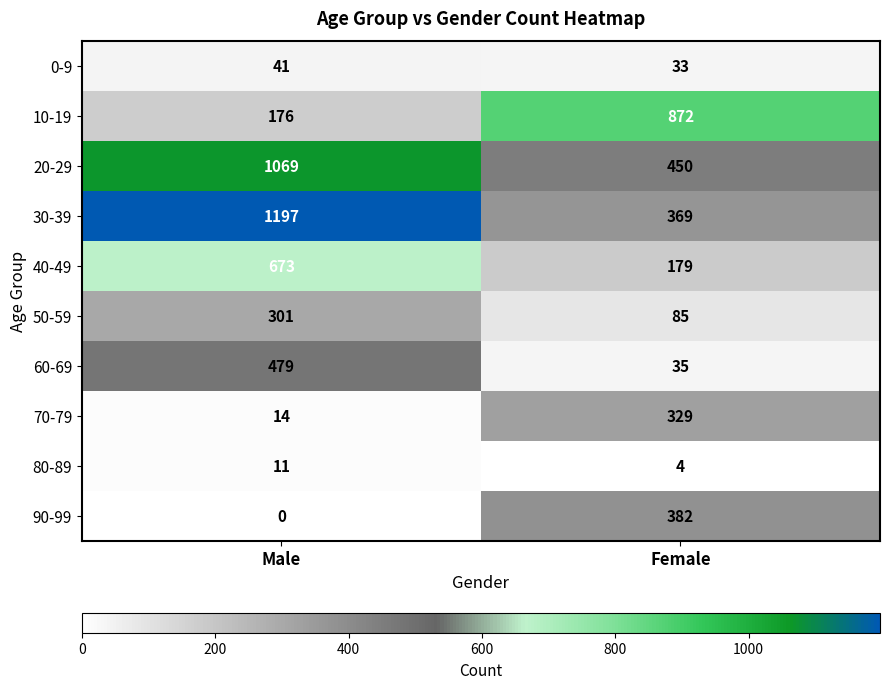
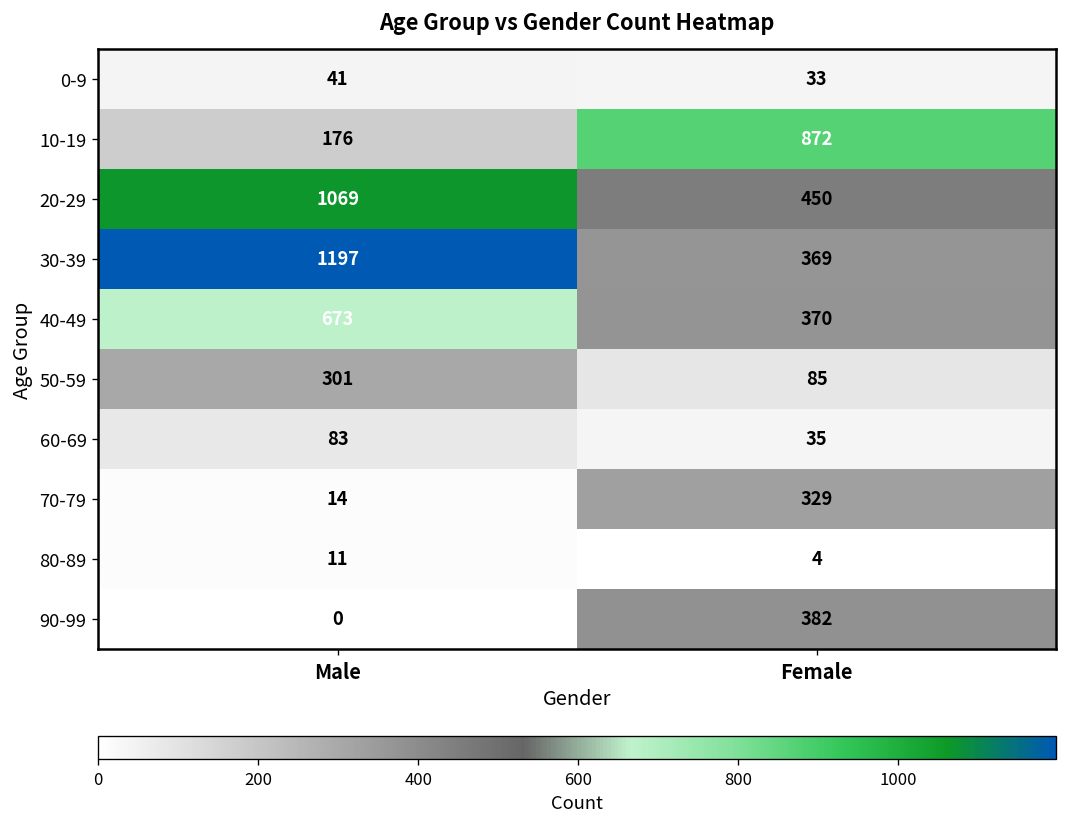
40-49, Female: 179 -> 370
60-69, Male: 479 -> 83
